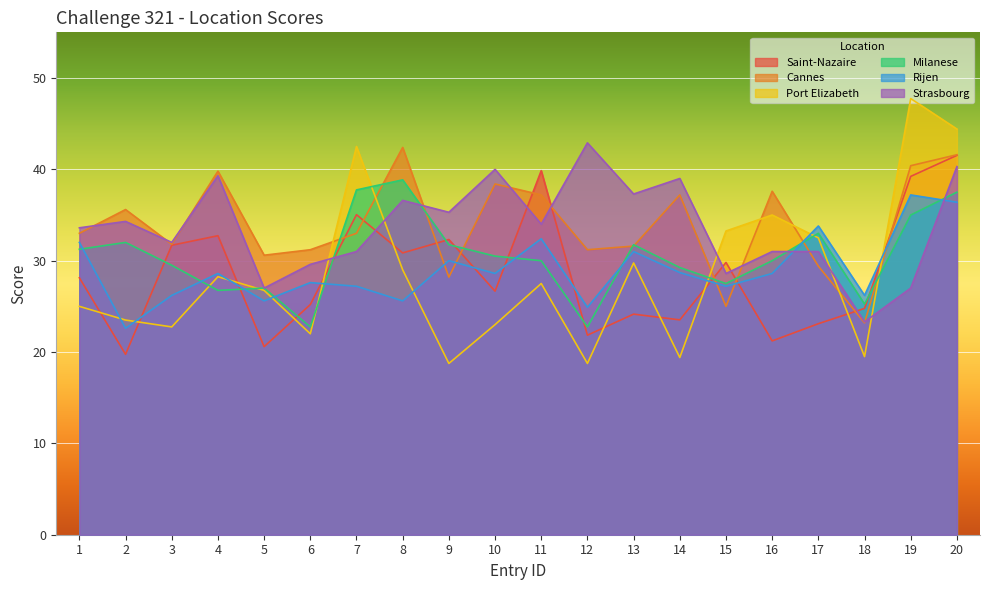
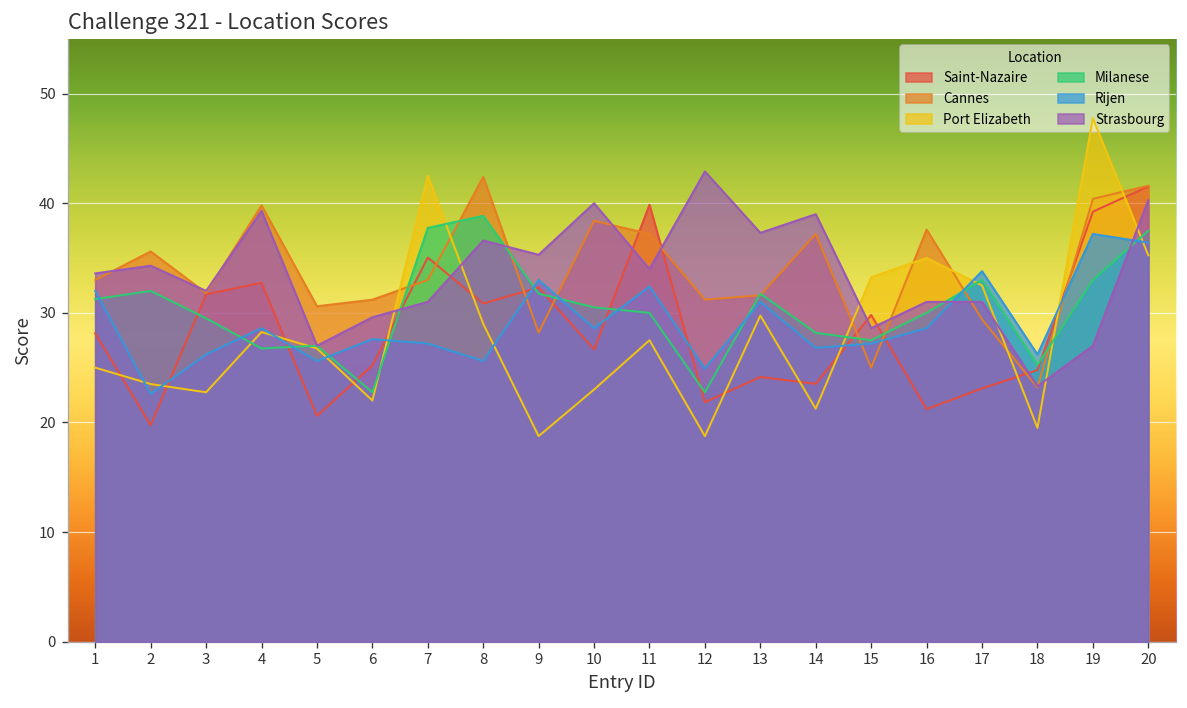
Rijen, 9: 30 -> 33
Port Elizabeth, 14: 19 -> 21
Milanese, 14: 29 -> 28
Rijen, 14: 29 -> 27
Milanese, 19: 35 -> 33
Port Elizabeth, 20: 44 -> 35
